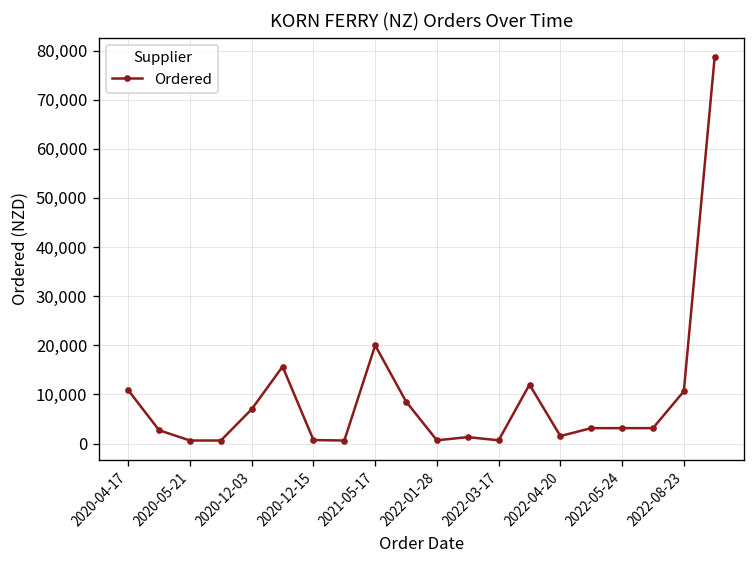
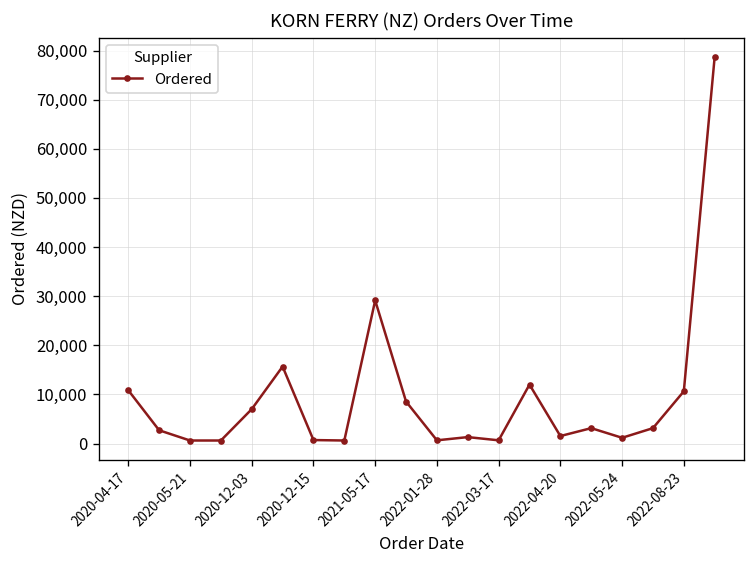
2021-05-17: 20,000 -> 29,000
2022-05-24: 3,000 -> 1,000
